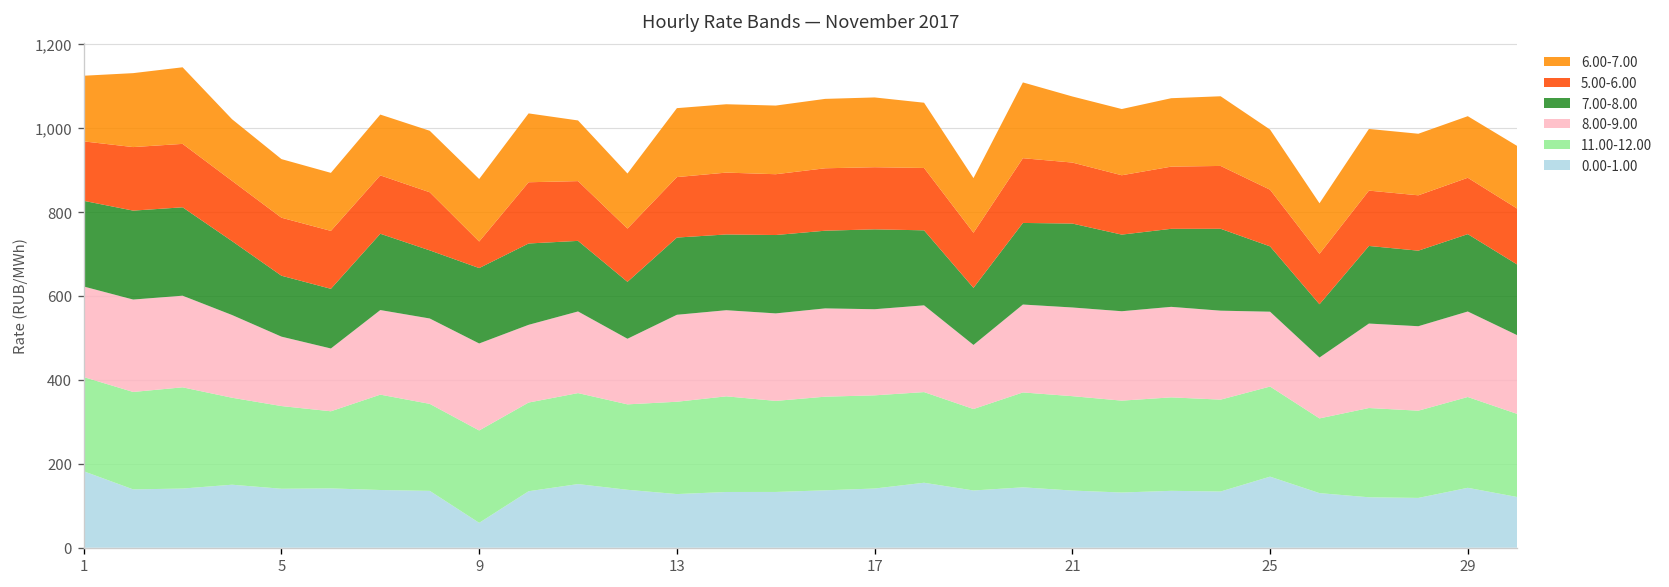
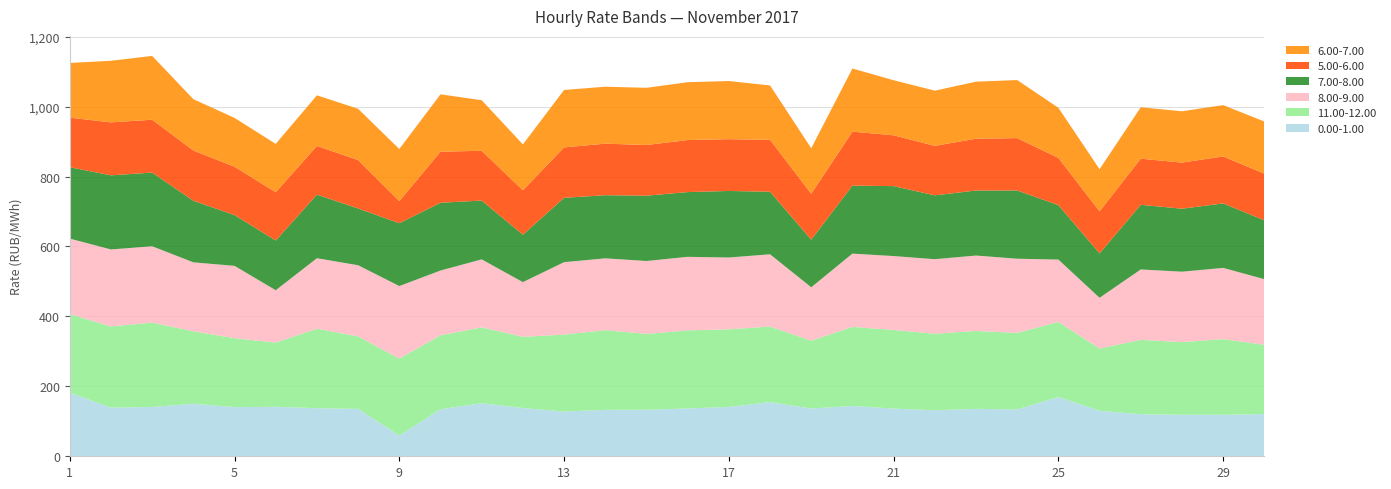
8.00-9.00, 5: 170 -> 210
0.00-1.00, 29: 140 -> 120
